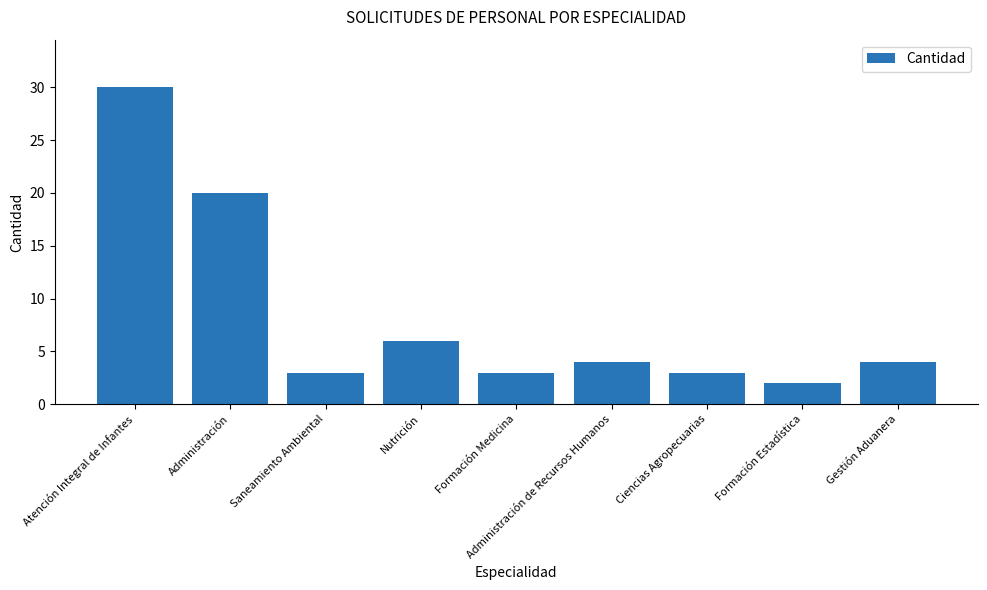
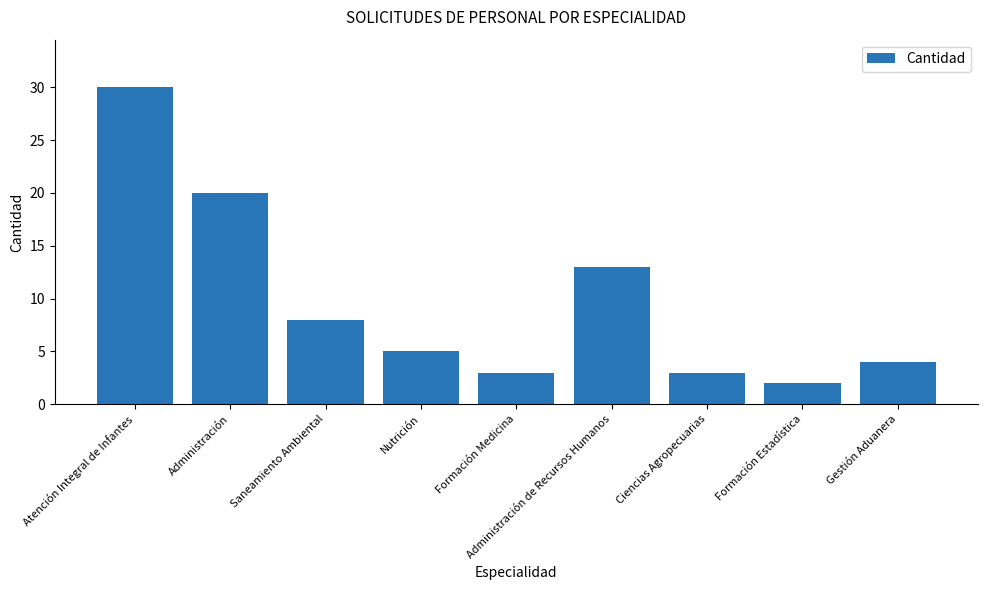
Saneamiento Ambiental: 3 -> 8
Nutrición: 6 -> 5
Administración de Recursos Humanos: 4 -> 13
